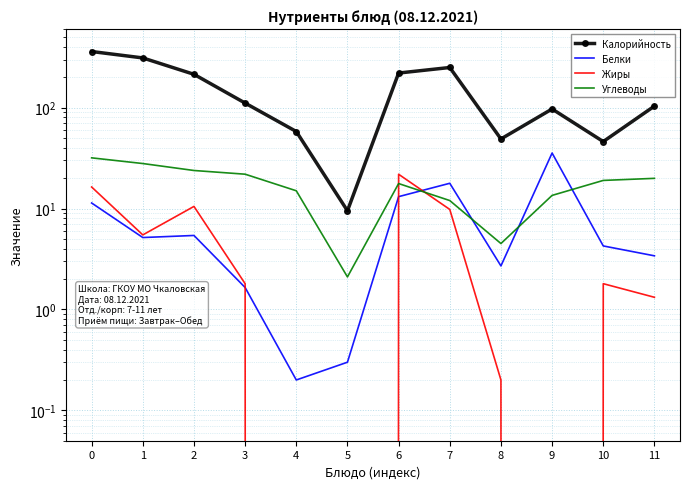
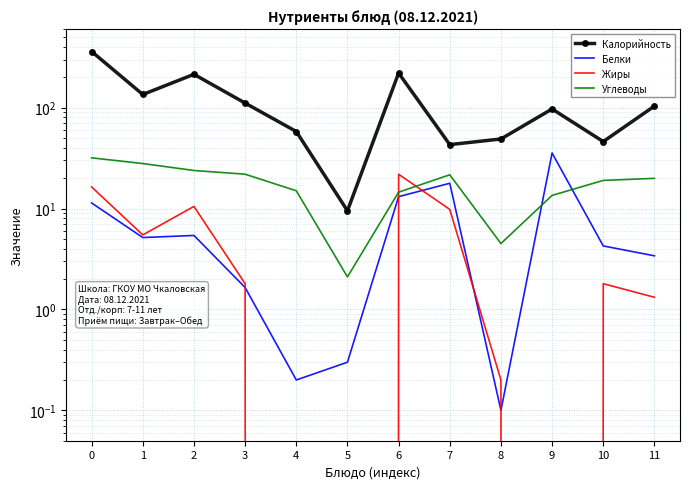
Калорийность, 1: 310 -> 140
Углеводы, 6: 18 -> 15
Калорийность, 7: 250 -> 43
Углеводы, 7: 12 -> 22
Белки, 8: 2.7 -> 0.1
